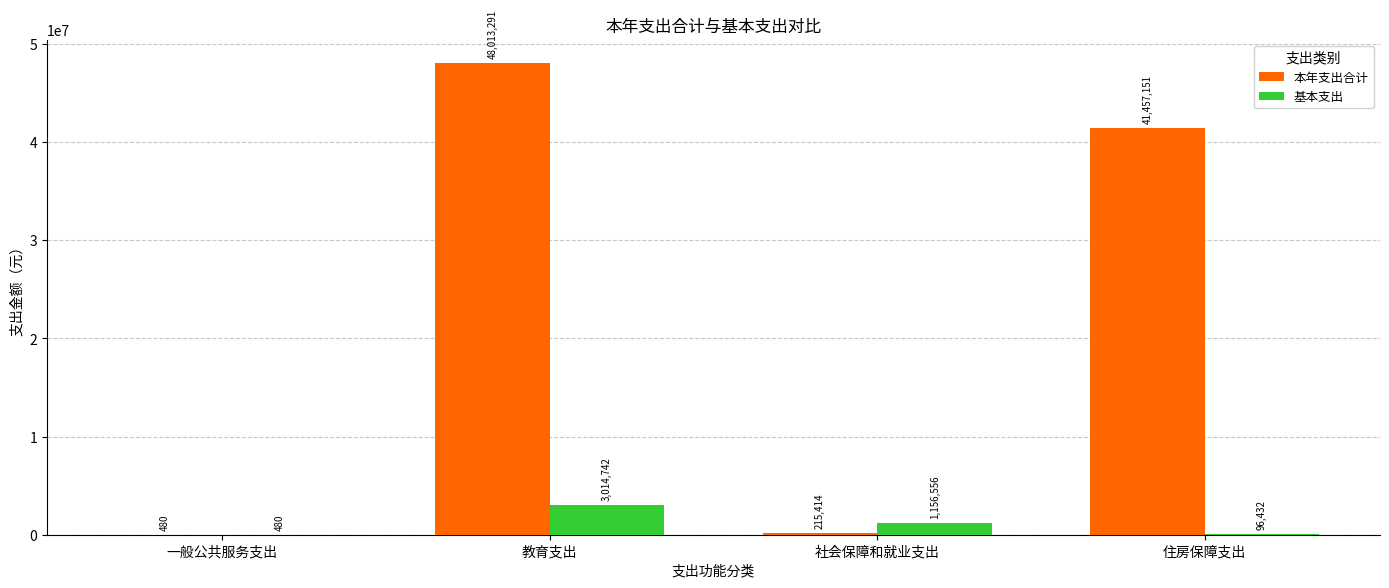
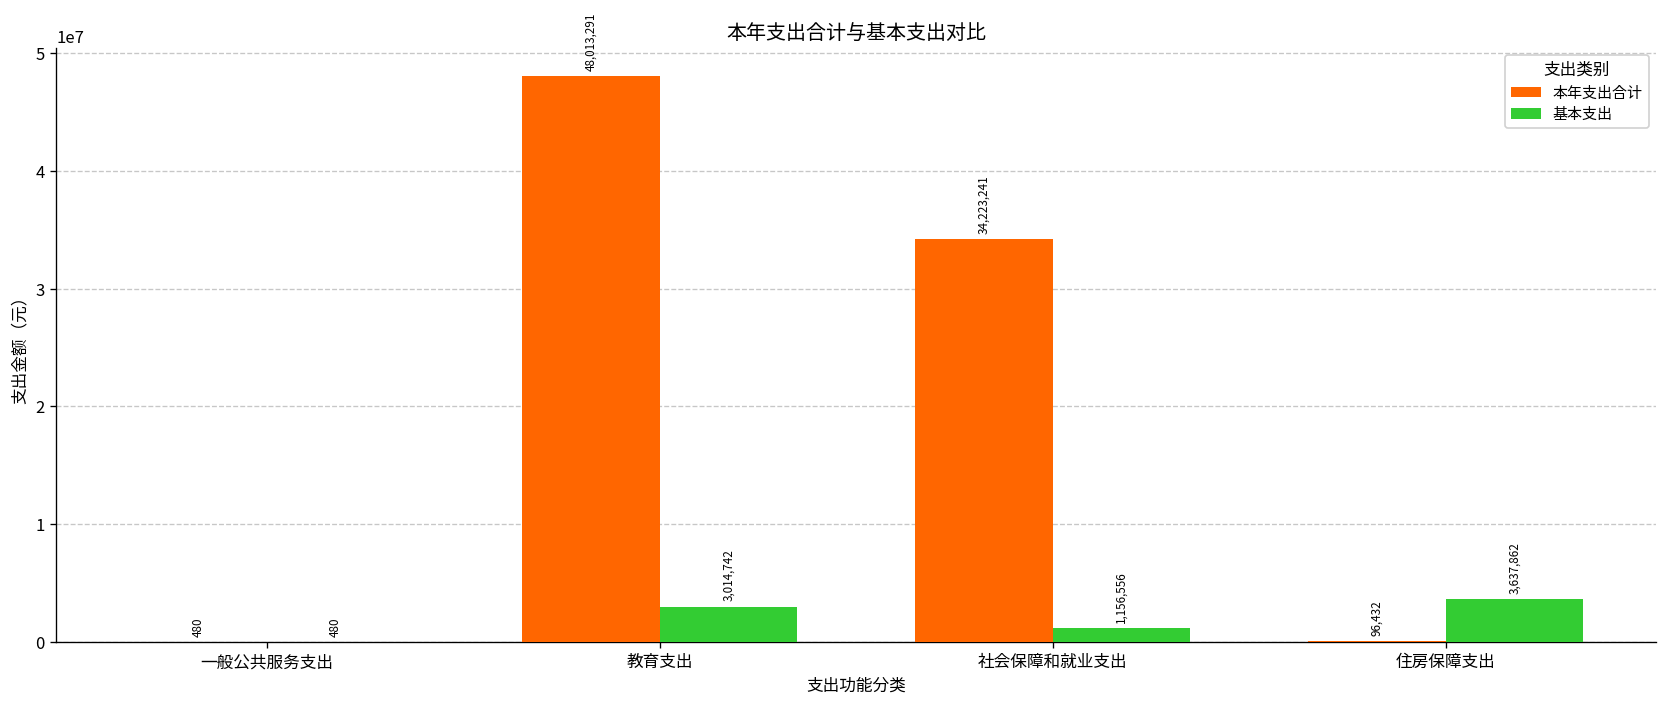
本年支出合计, 社会保障和就业支出: 215,414 -> 34,223,241
本年支出合计, 住房保障支出: 41,457,151 -> 96,432
基本支出, 住房保障支出: 96,432 -> 3,637,862
